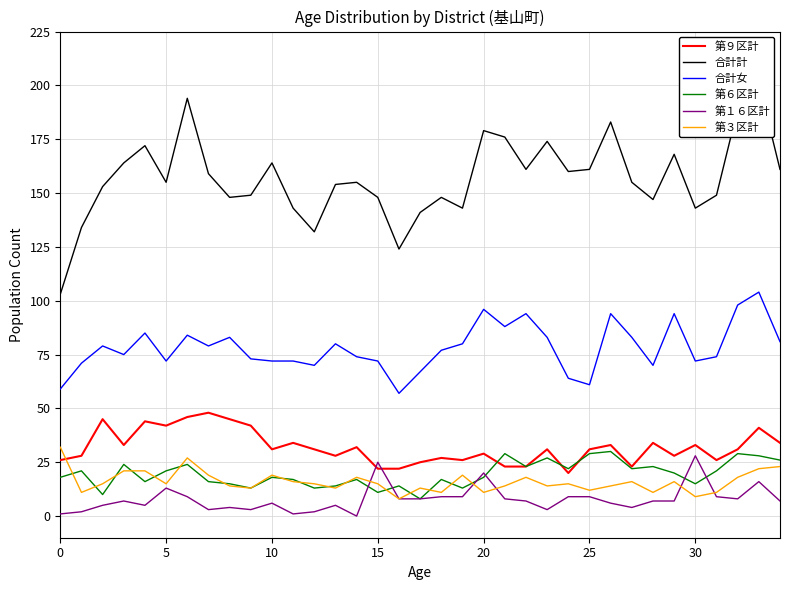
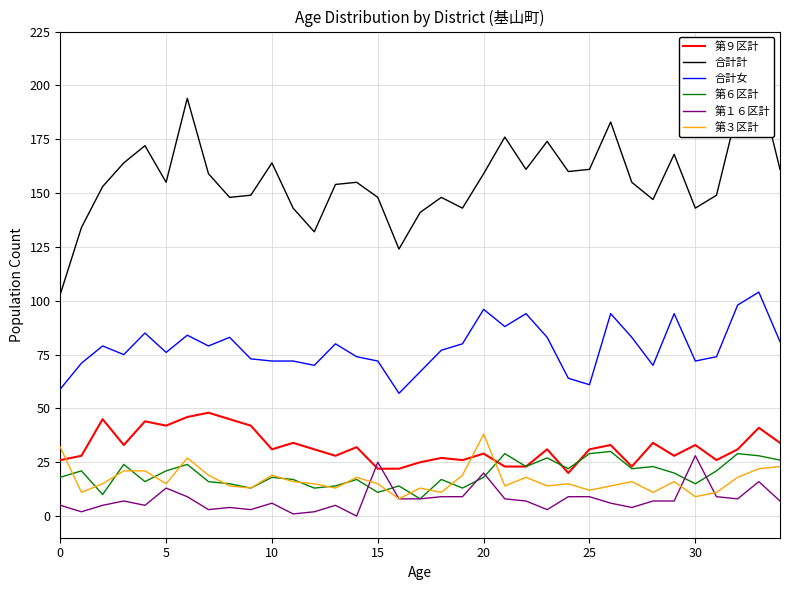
第１６区計, 0: 1 -> 5
合計女, 5: 72 -> 76
合計計, 20: 179 -> 159
第３区計, 20: 11 -> 38
